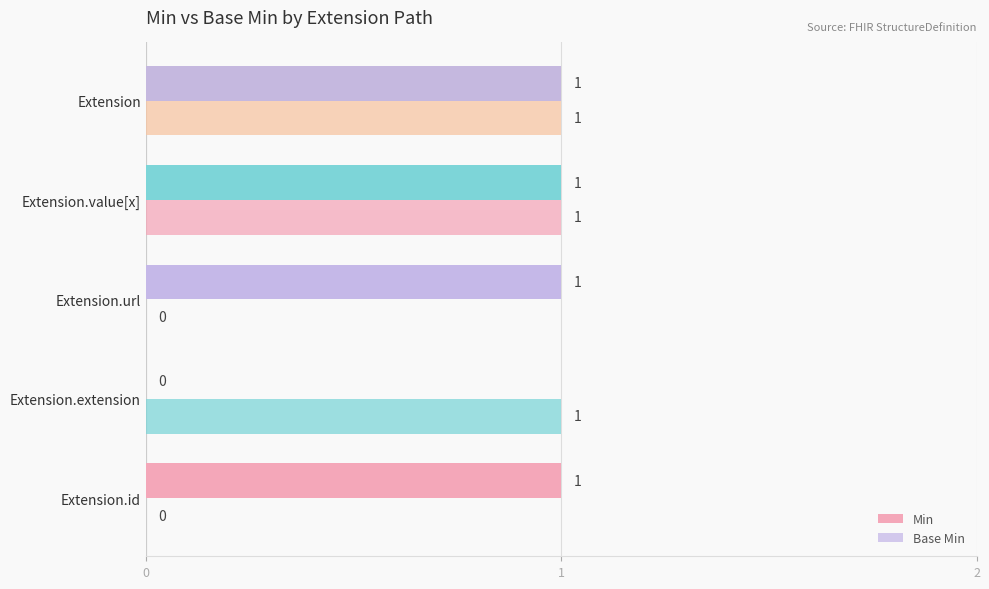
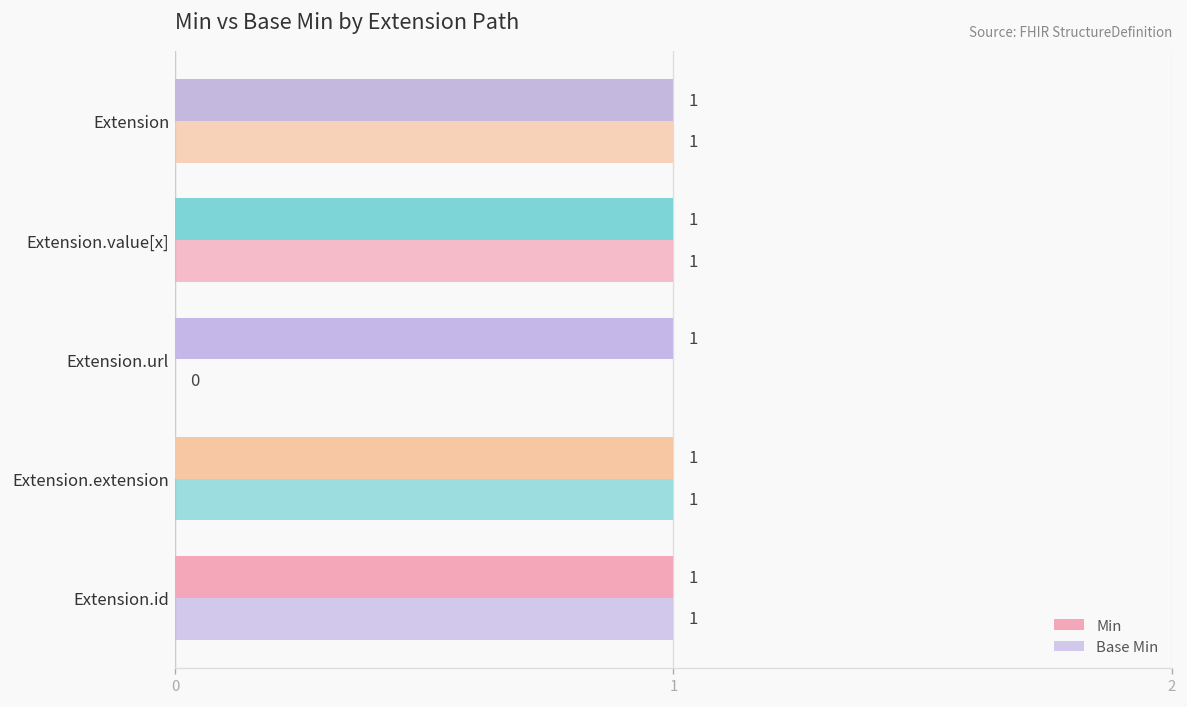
Min, Extension.extension: 0 -> 1
Base Min, Extension.id: 0 -> 1
